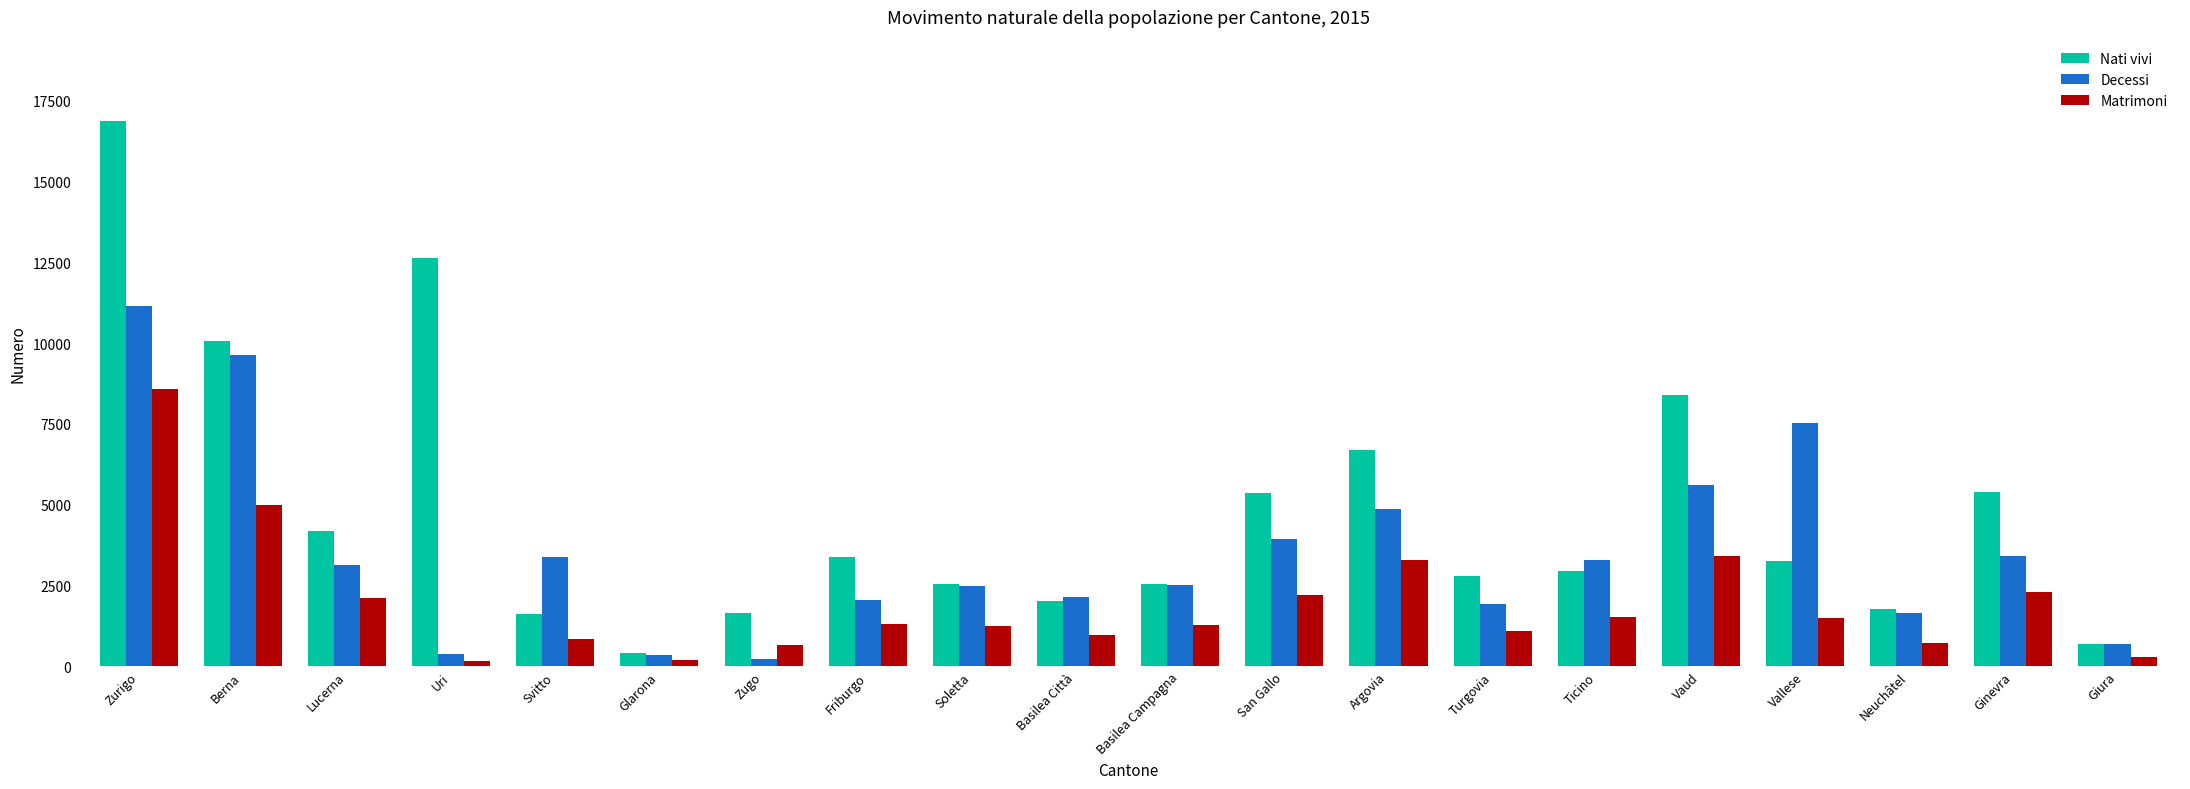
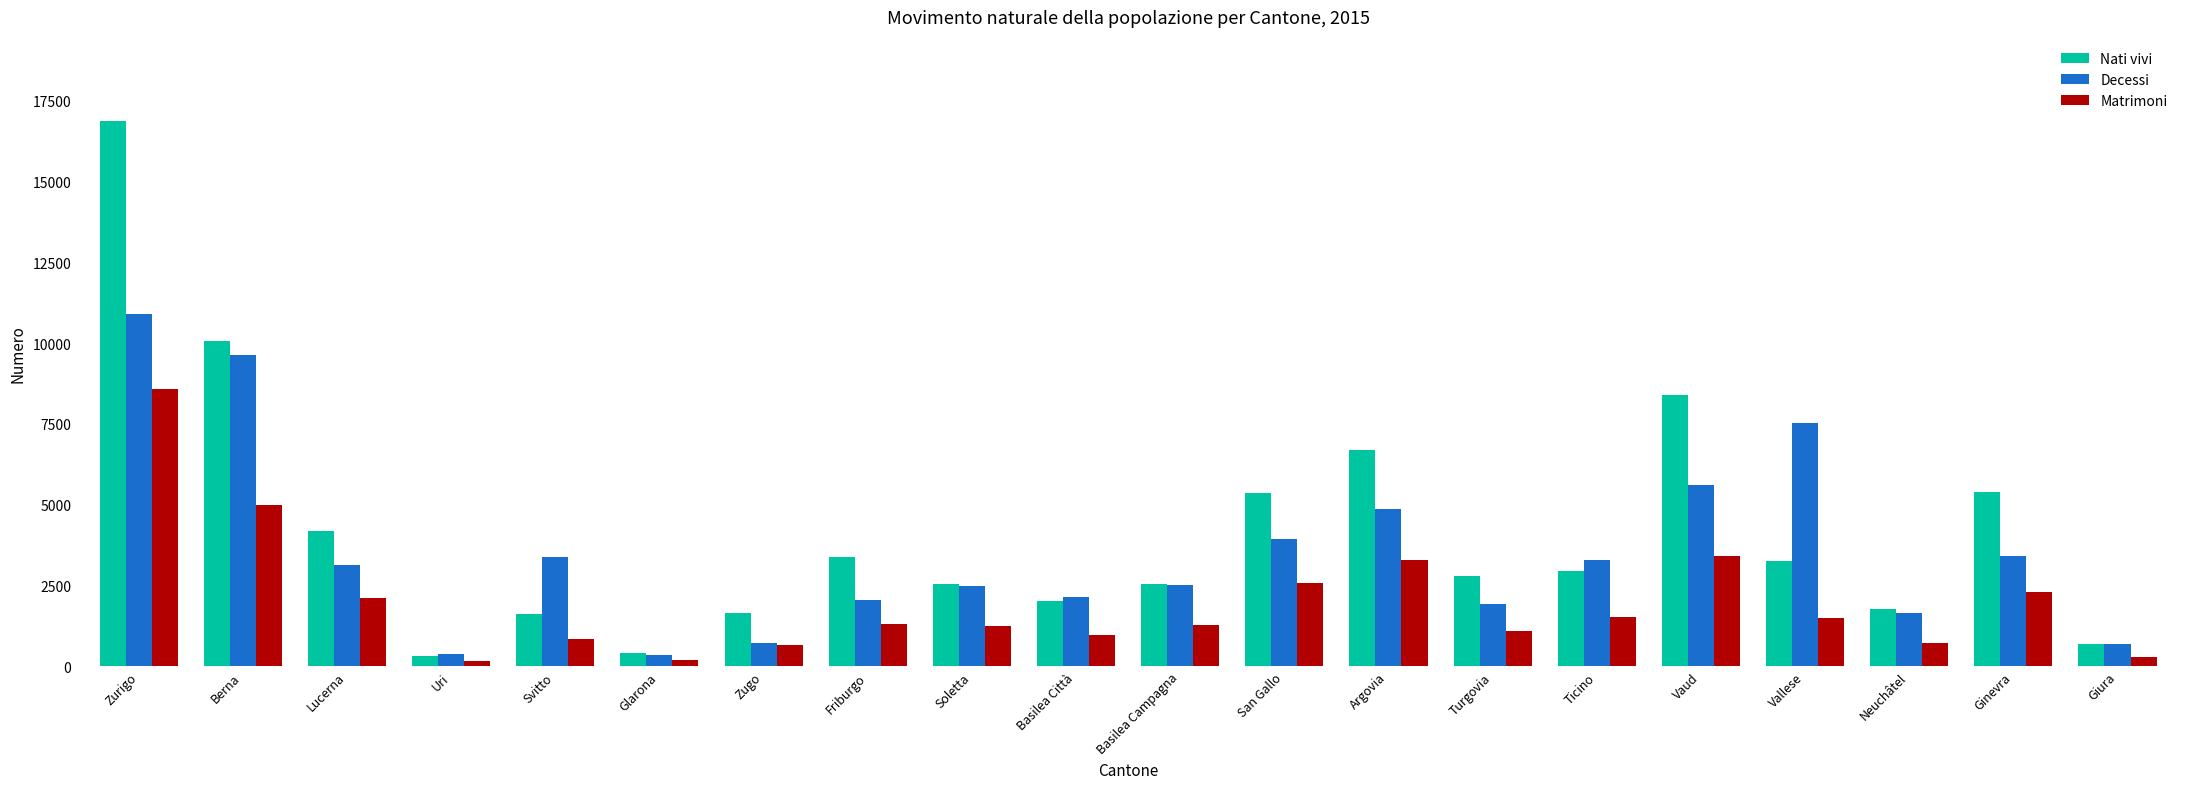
Decessi, Zurigo: 11200 -> 10900
Nati vivi, Uri: 12600 -> 300
Decessi, Zugo: 200 -> 700
Matrimoni, San Gallo: 2200 -> 2600
